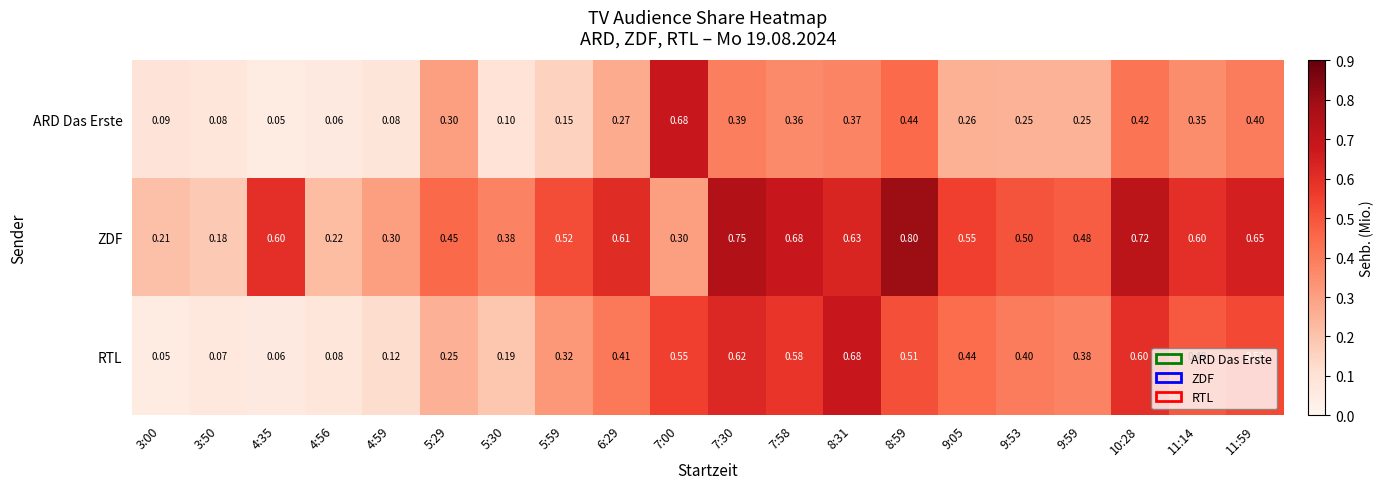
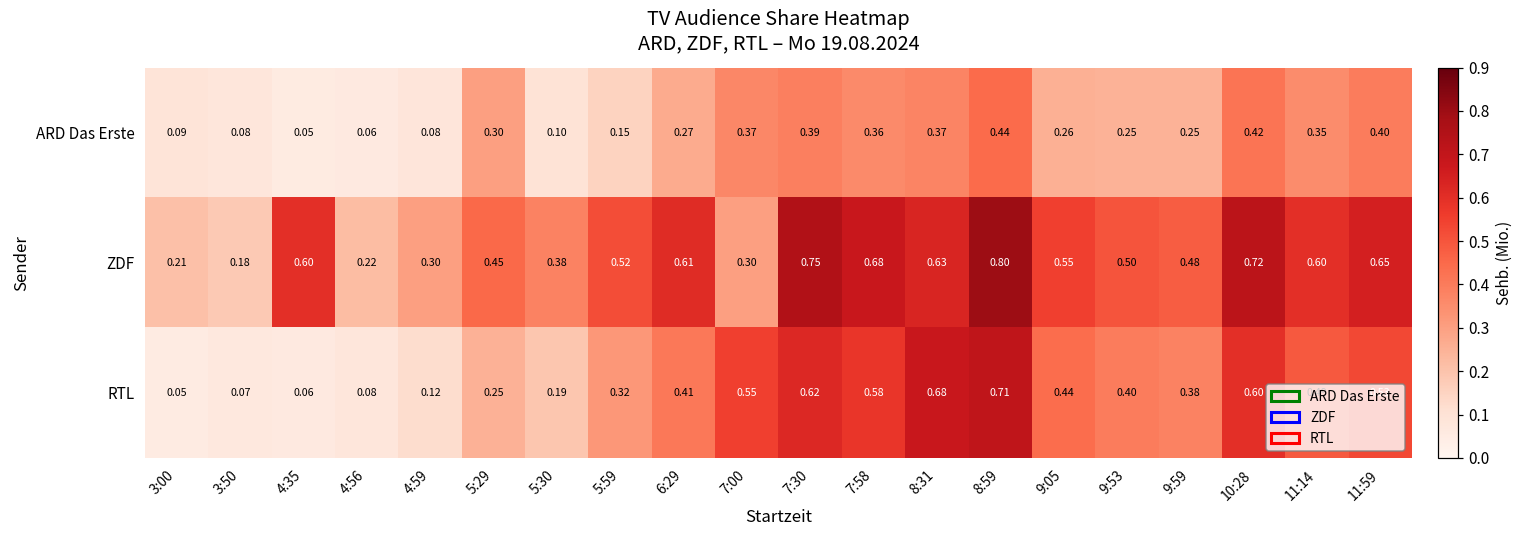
ARD Das Erste, 7:00: 0.68 -> 0.37
RTL, 8:59: 0.51 -> 0.71
